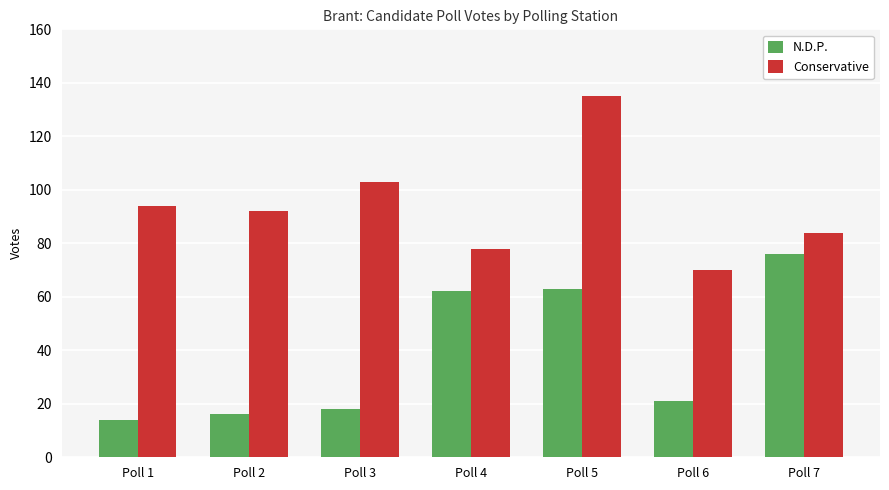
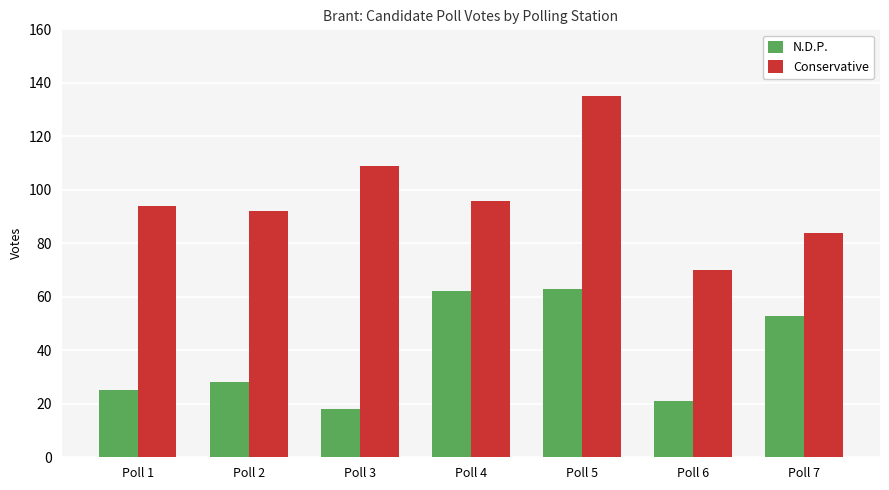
N.D.P., Poll 1: 14 -> 25
N.D.P., Poll 2: 16 -> 28
Conservative, Poll 3: 103 -> 109
Conservative, Poll 4: 78 -> 96
N.D.P., Poll 7: 76 -> 53
